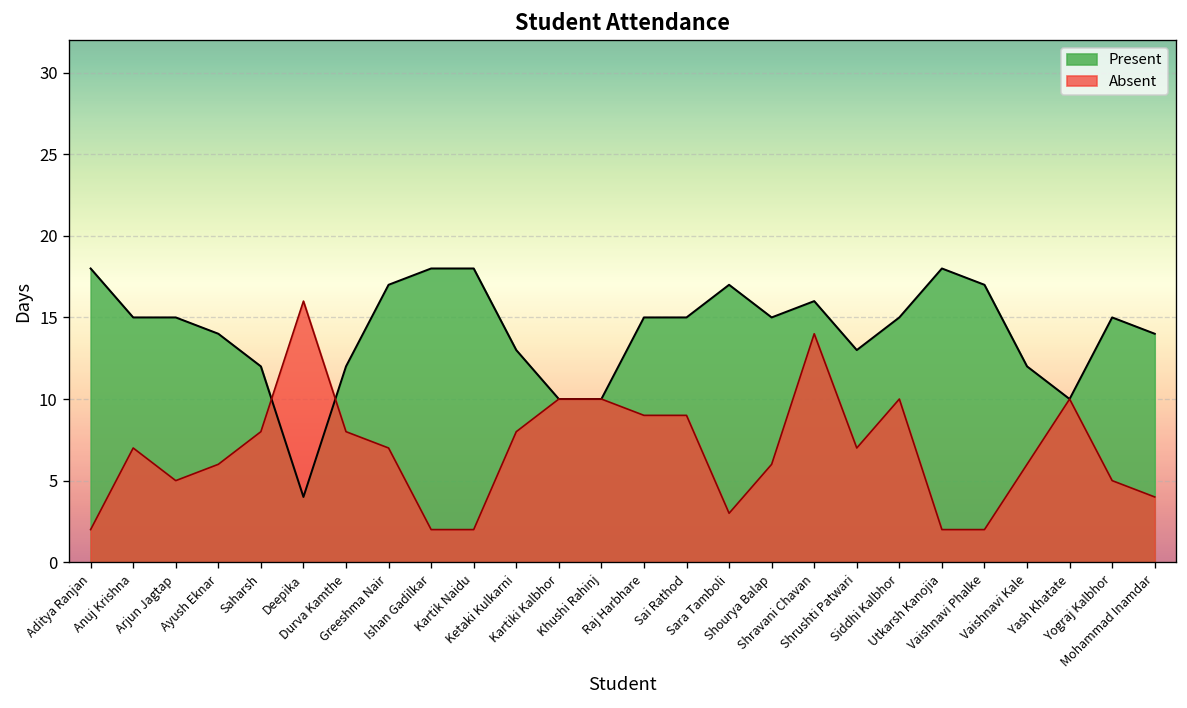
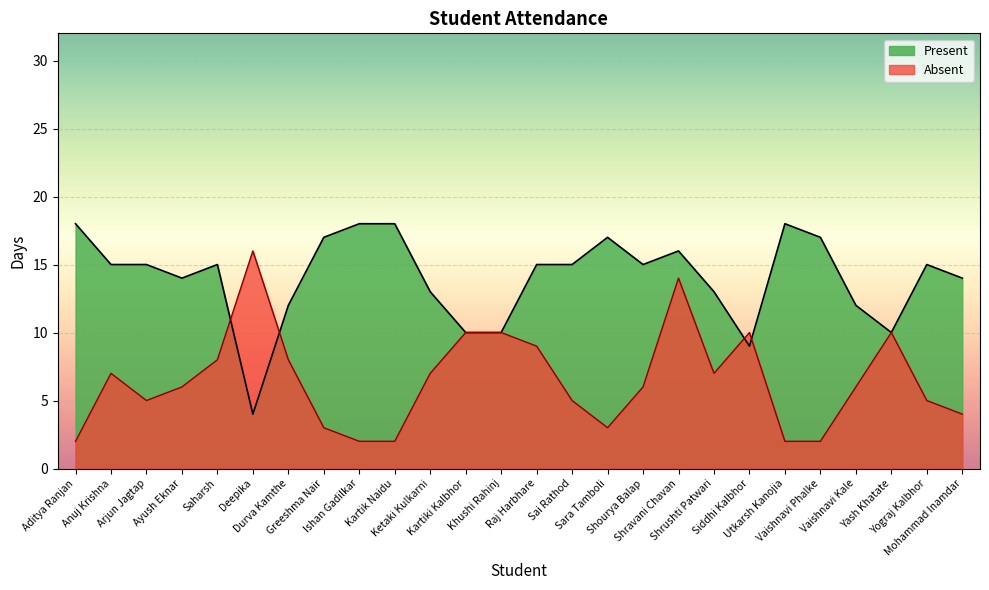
Present, Saharsh: 12 -> 15
Absent, Greeshma Nair: 7 -> 3
Absent, Ketaki Kulkarni: 8 -> 7
Absent, Sai Rathod: 9 -> 5
Present, Siddhi Kalbhor: 15 -> 9
